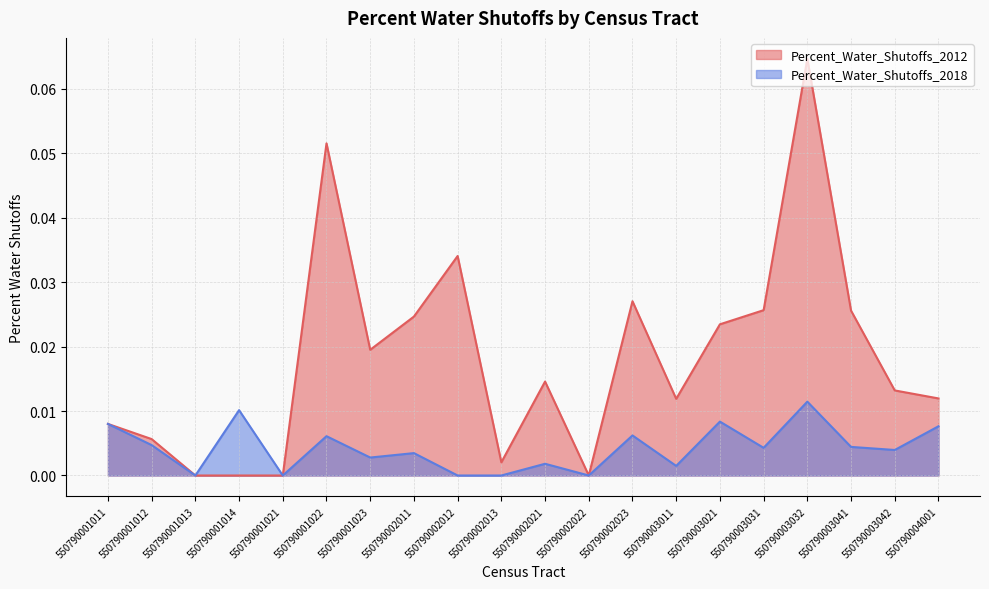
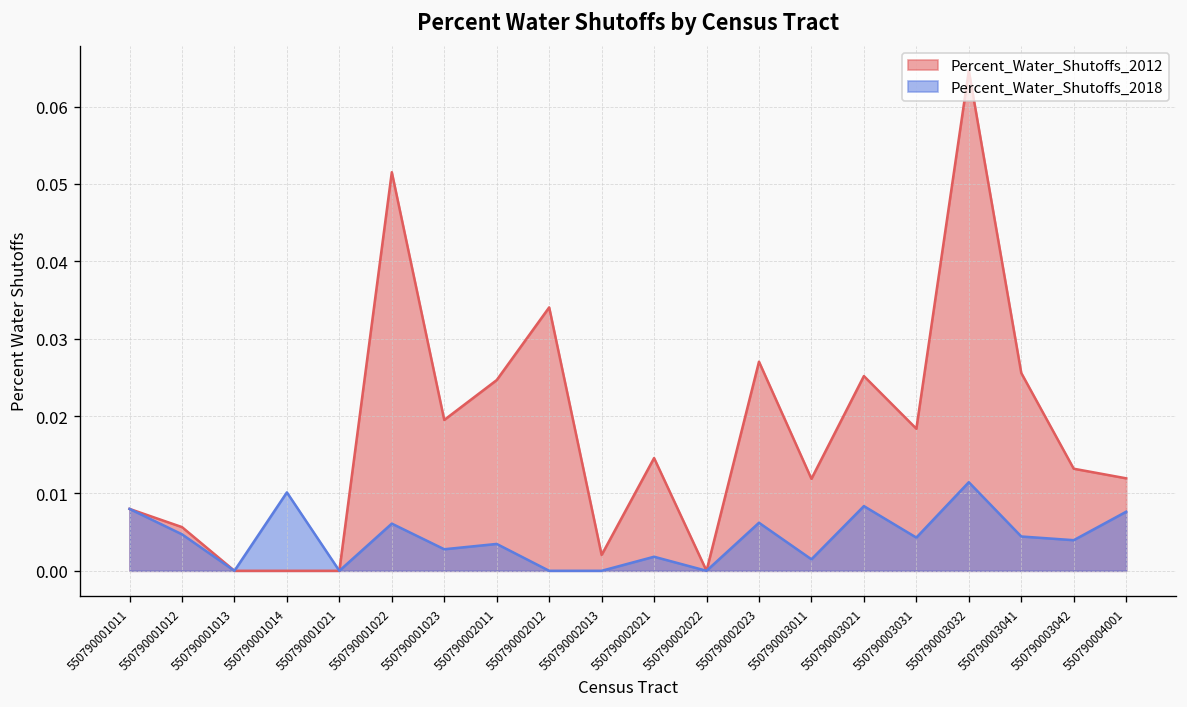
Percent_Water_Shutoffs_2012, 550790003021: 0.023 -> 0.025
Percent_Water_Shutoffs_2012, 550790003031: 0.026 -> 0.018
